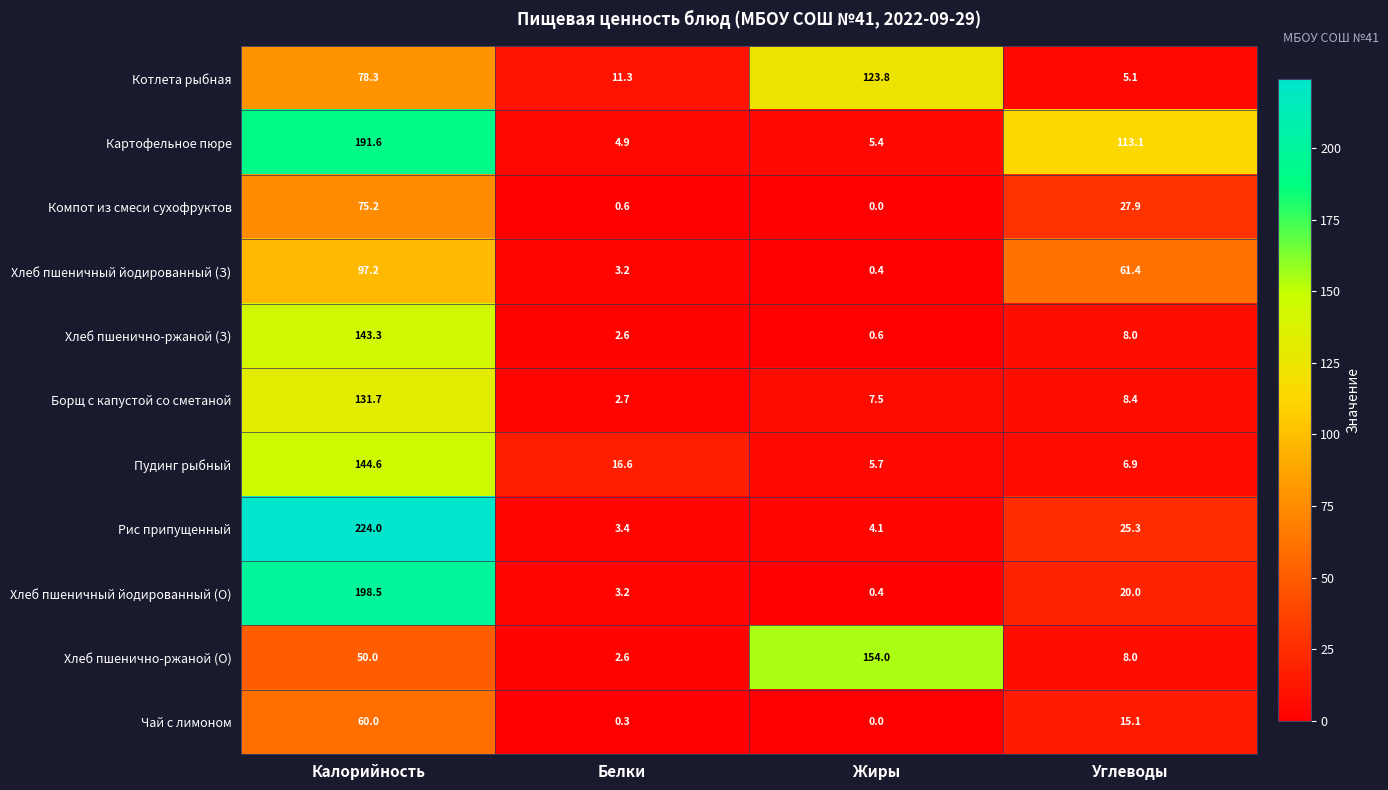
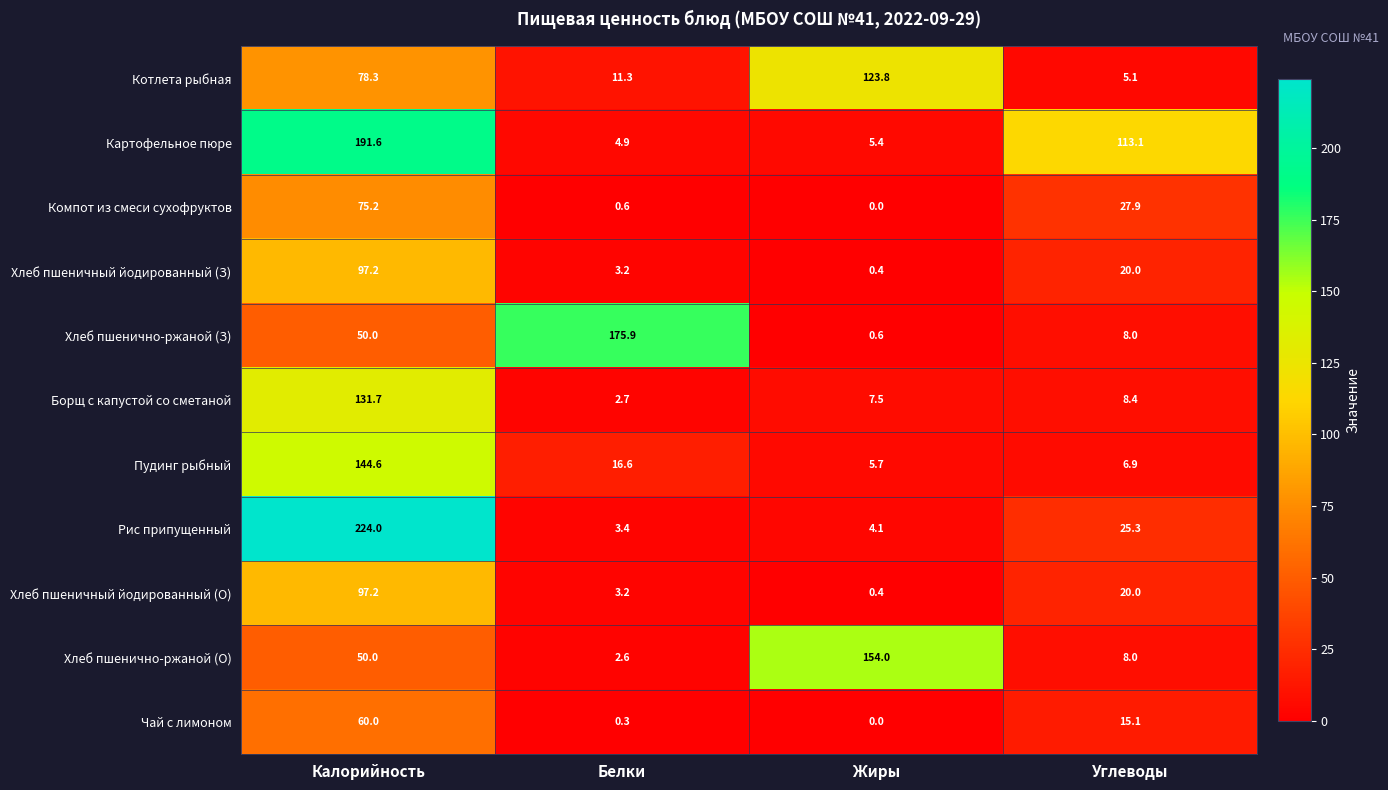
Хлеб пшеничный йодированный (З), Углеводы: 61.4 -> 20.0
Хлеб пшенично-ржаной (З), Калорийность: 143.3 -> 50.0
Хлеб пшенично-ржаной (З), Белки: 2.6 -> 175.9
Хлеб пшеничный йодированный (О), Калорийность: 198.5 -> 97.2
